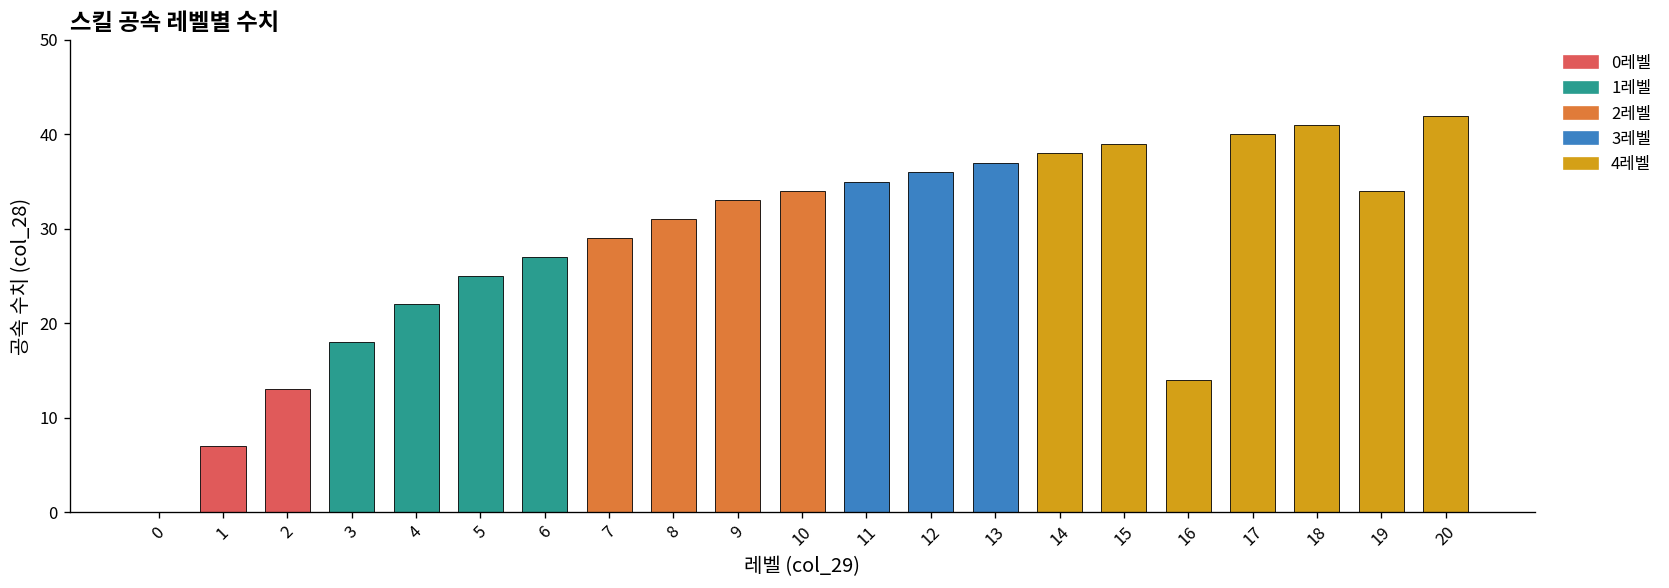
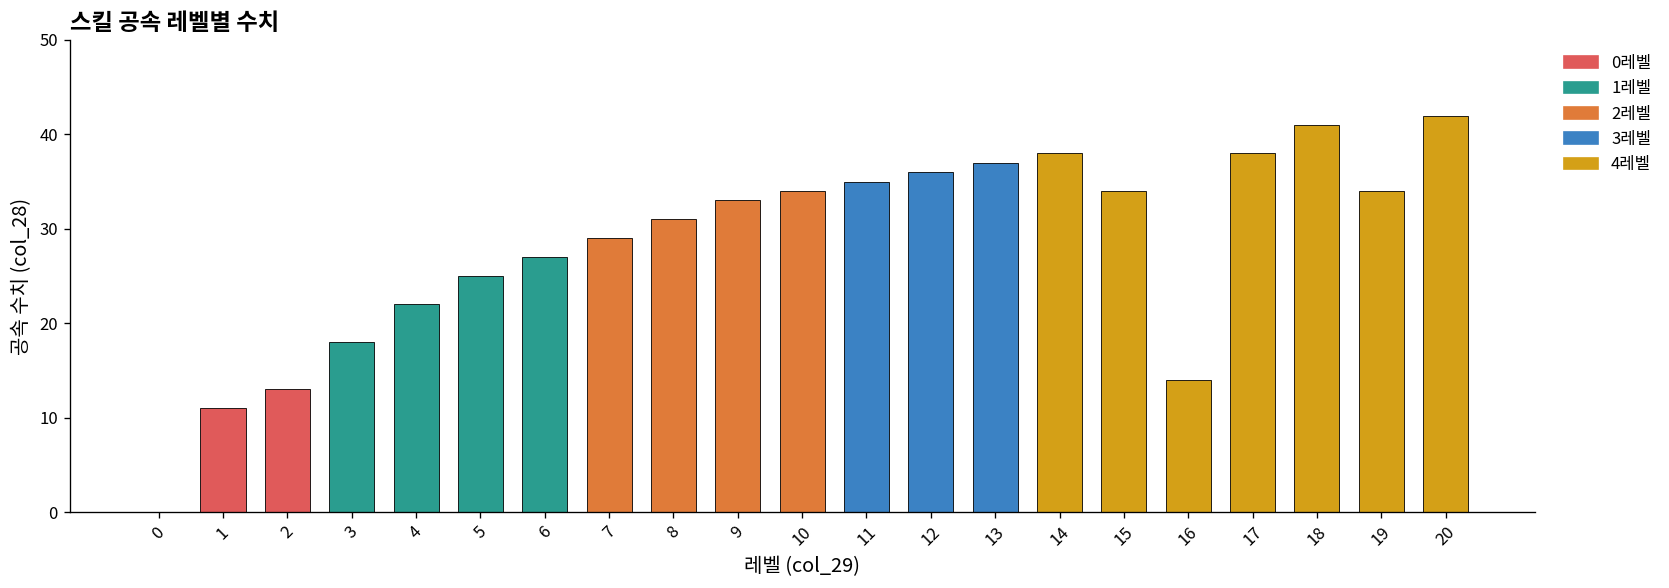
1: 7 -> 11
15: 39 -> 34
17: 40 -> 38
